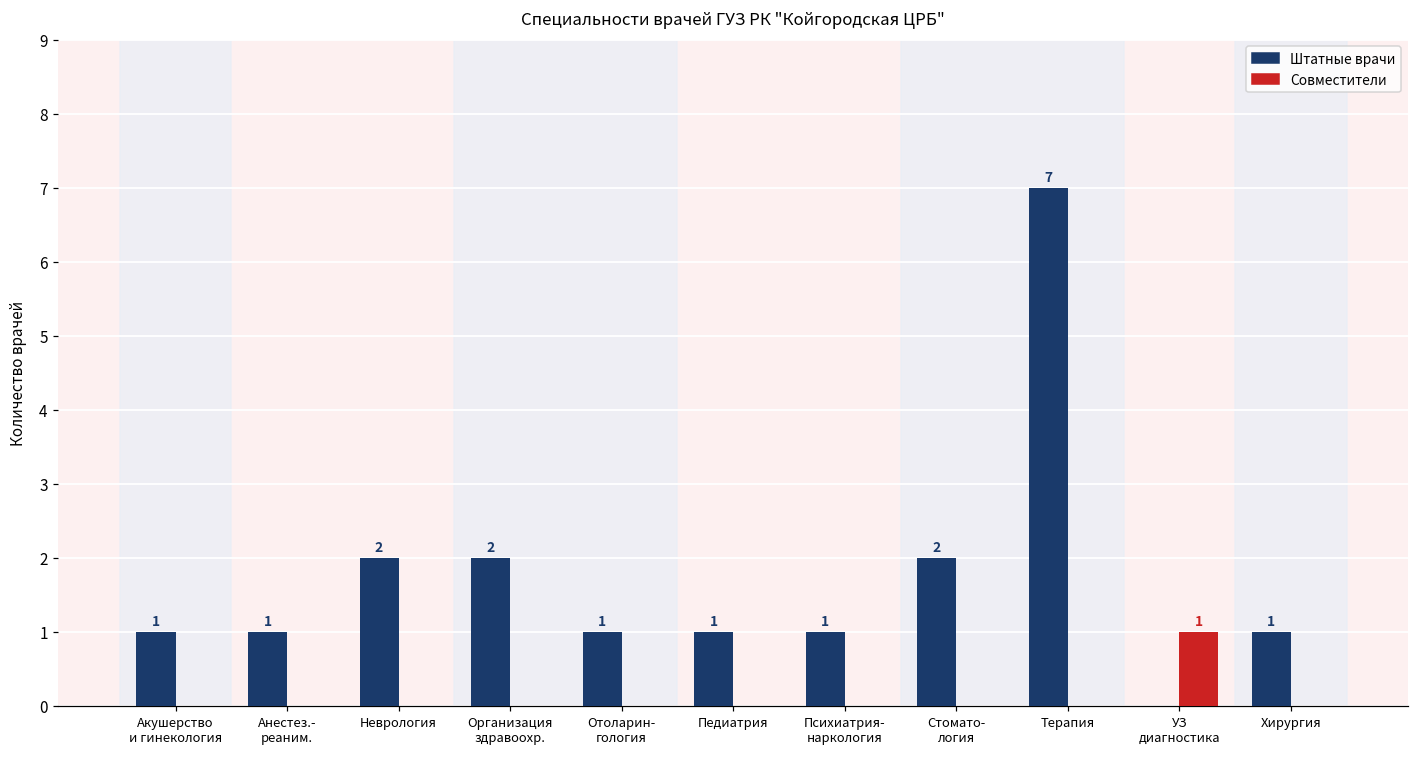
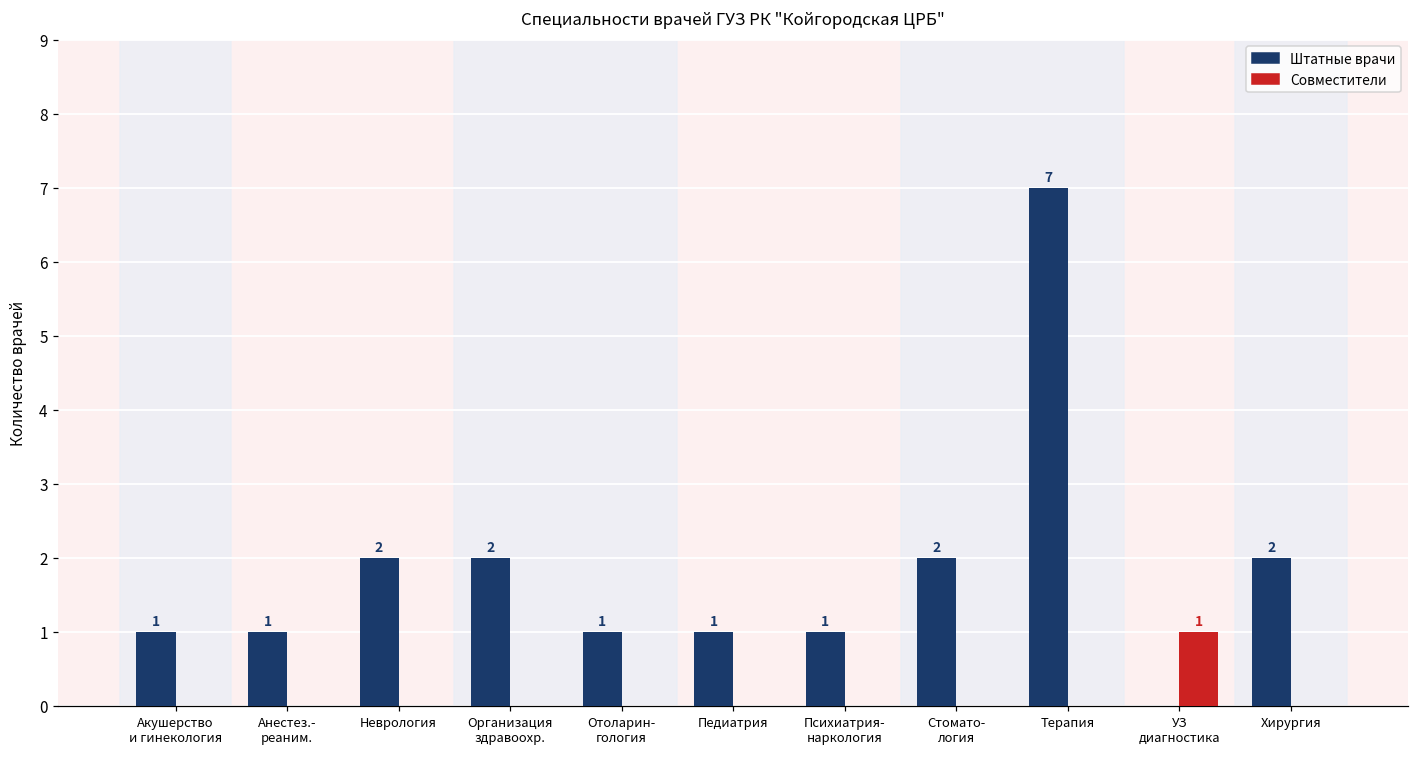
Штатные врачи, Хирургия: 1 -> 2
